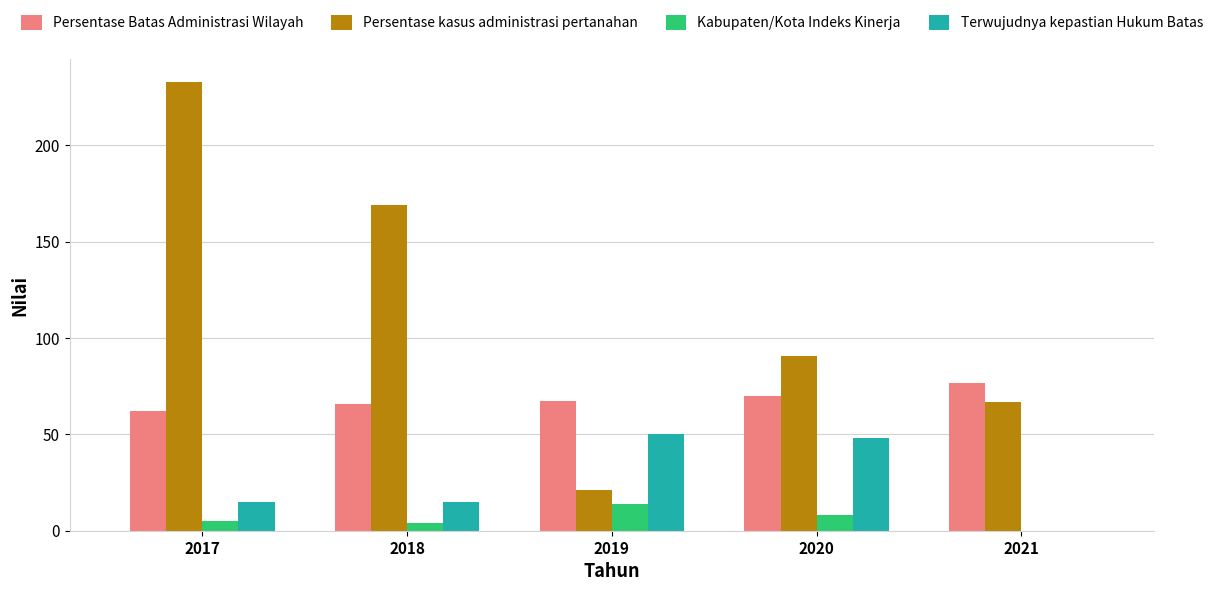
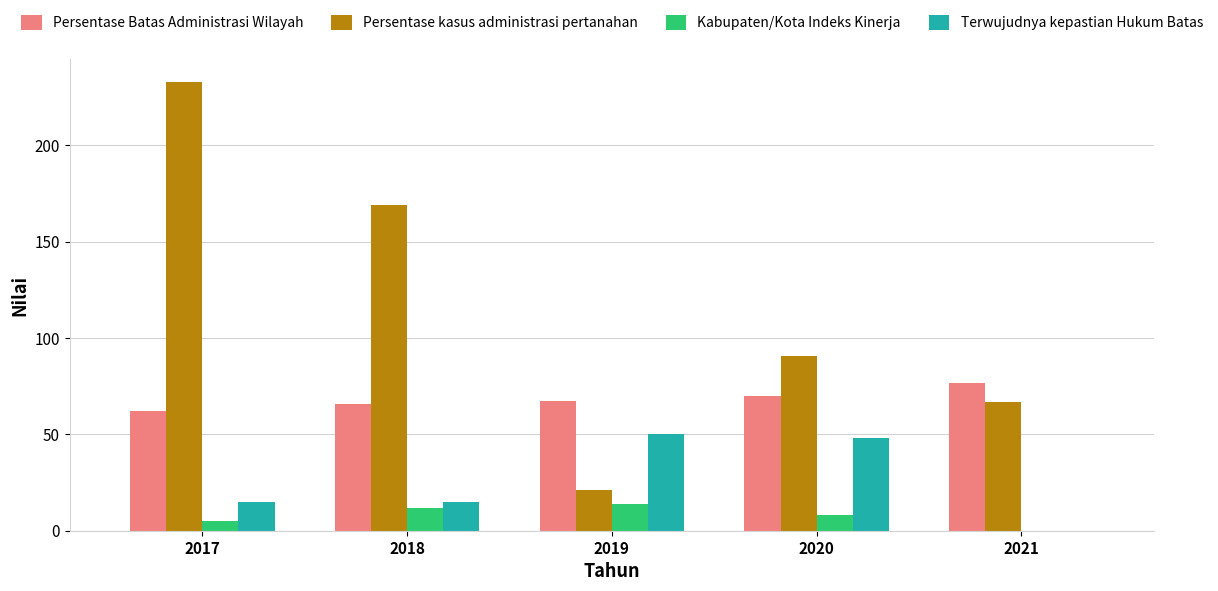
Kabupaten/Kota Indeks Kinerja, 2018: 4 -> 12
